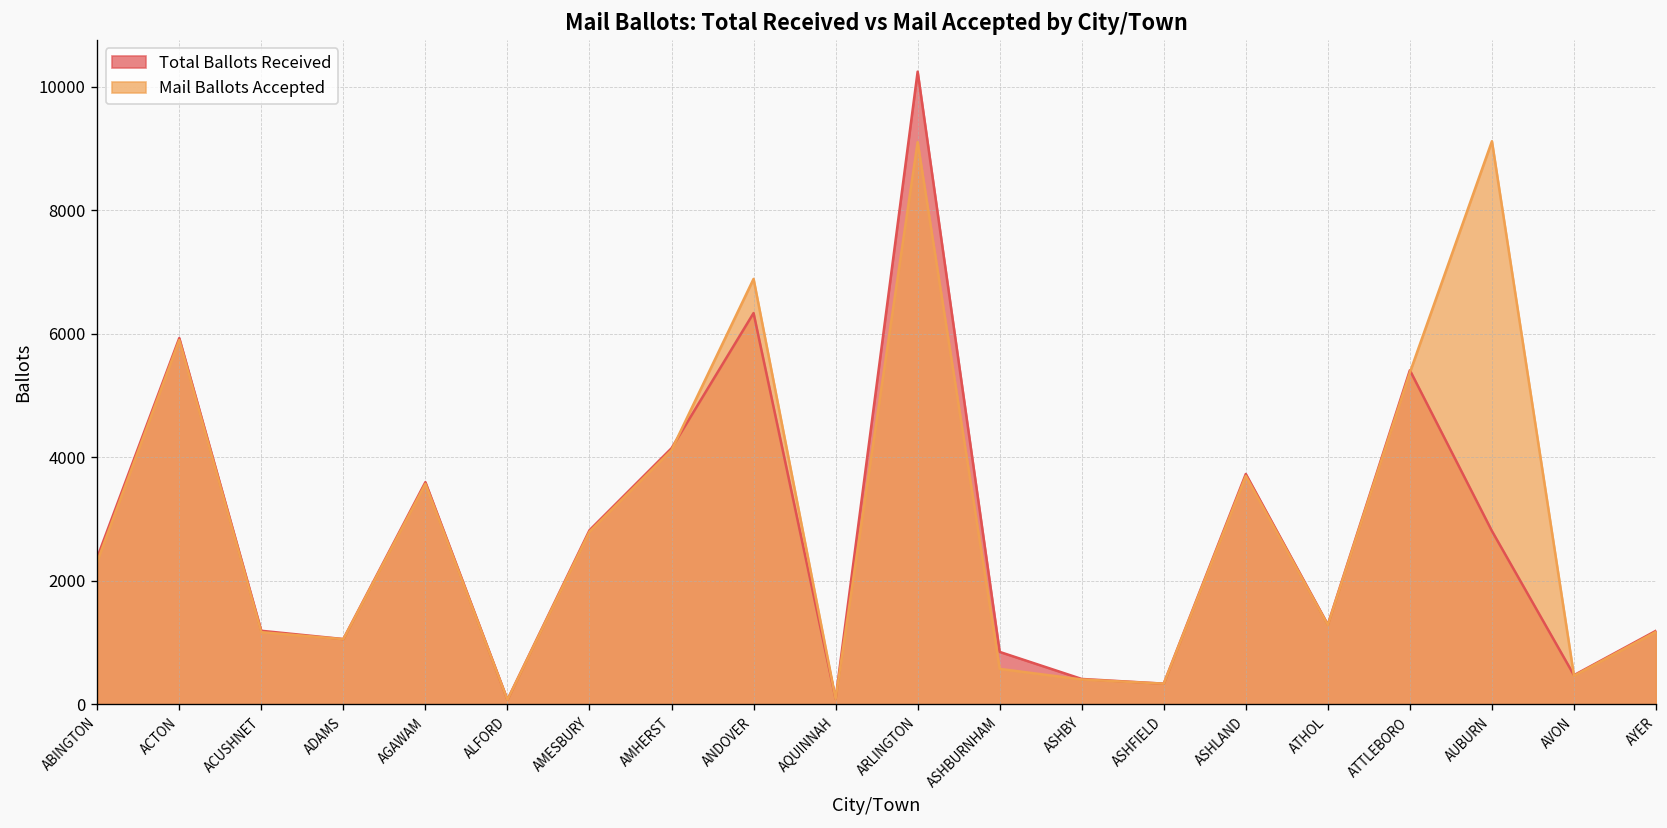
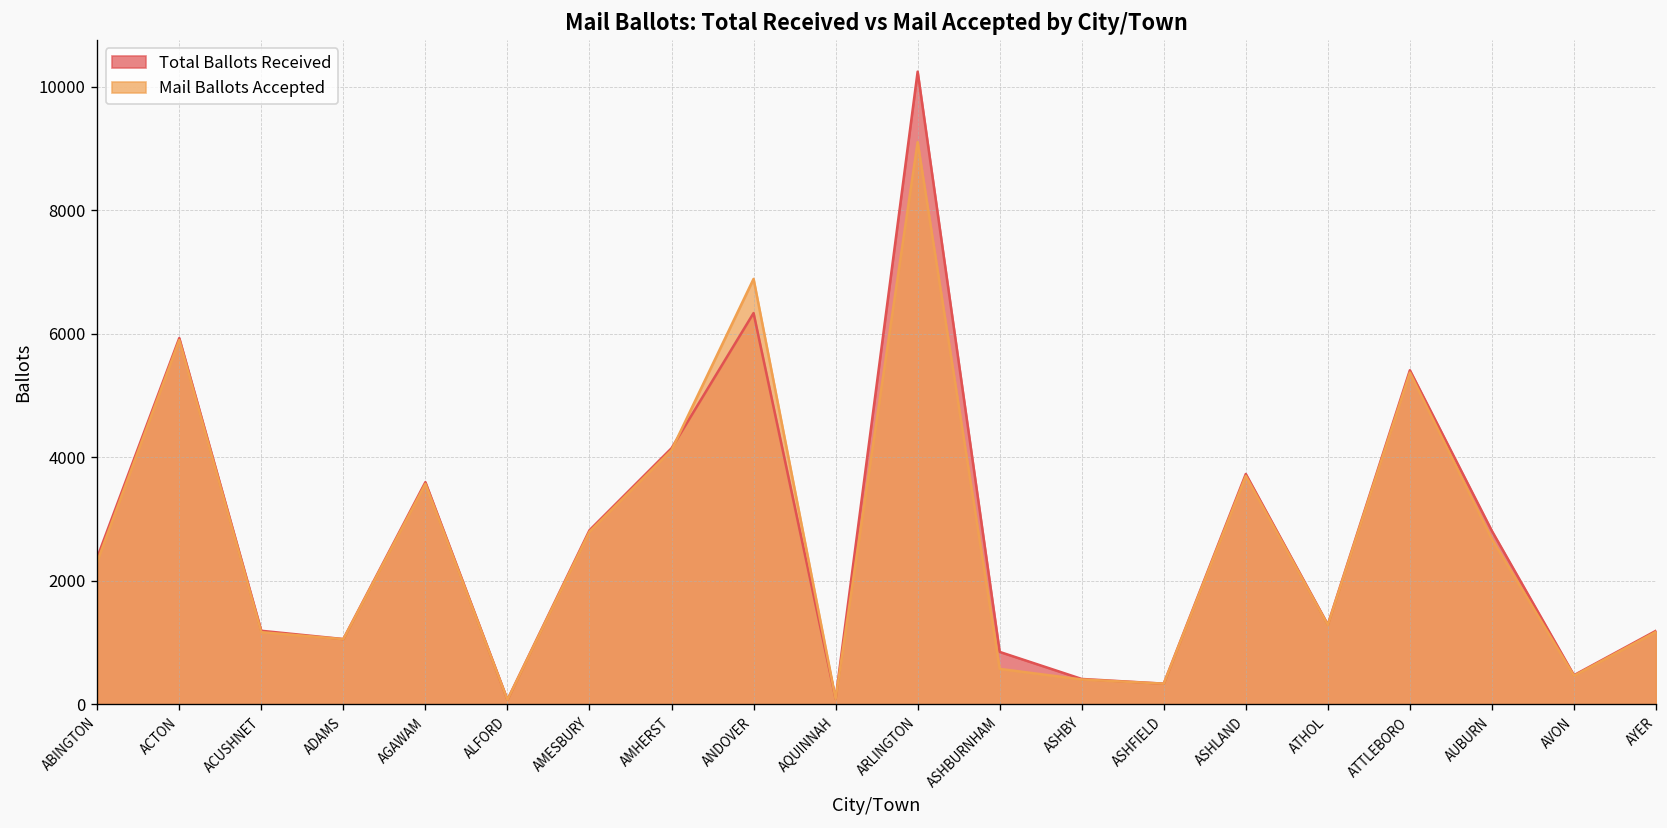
Mail Ballots Accepted, AUBURN: 9100 -> 2700
